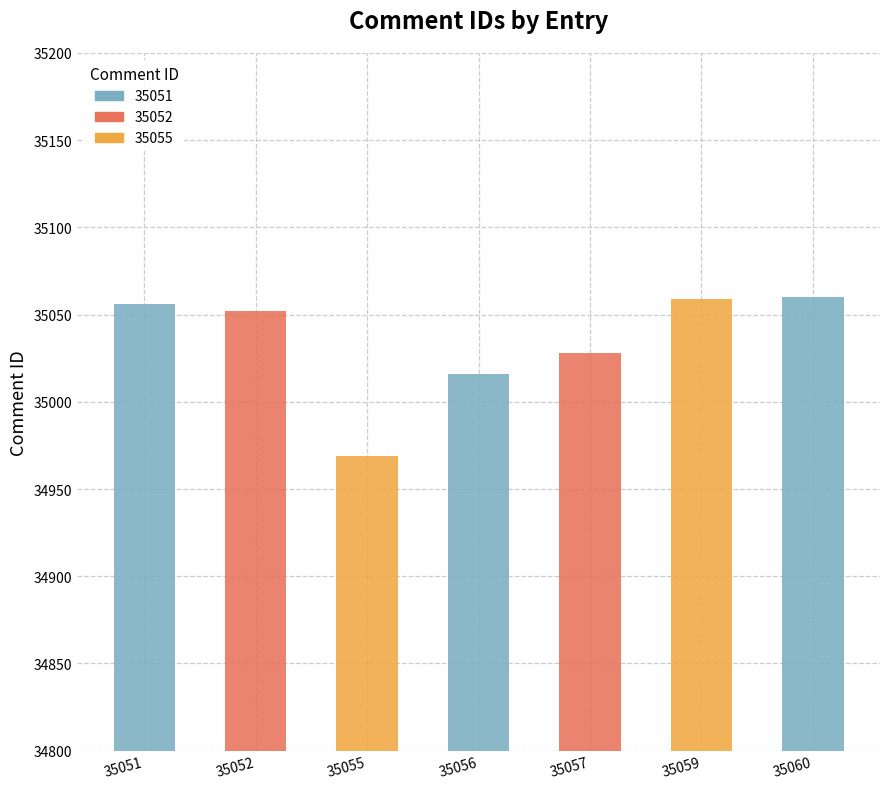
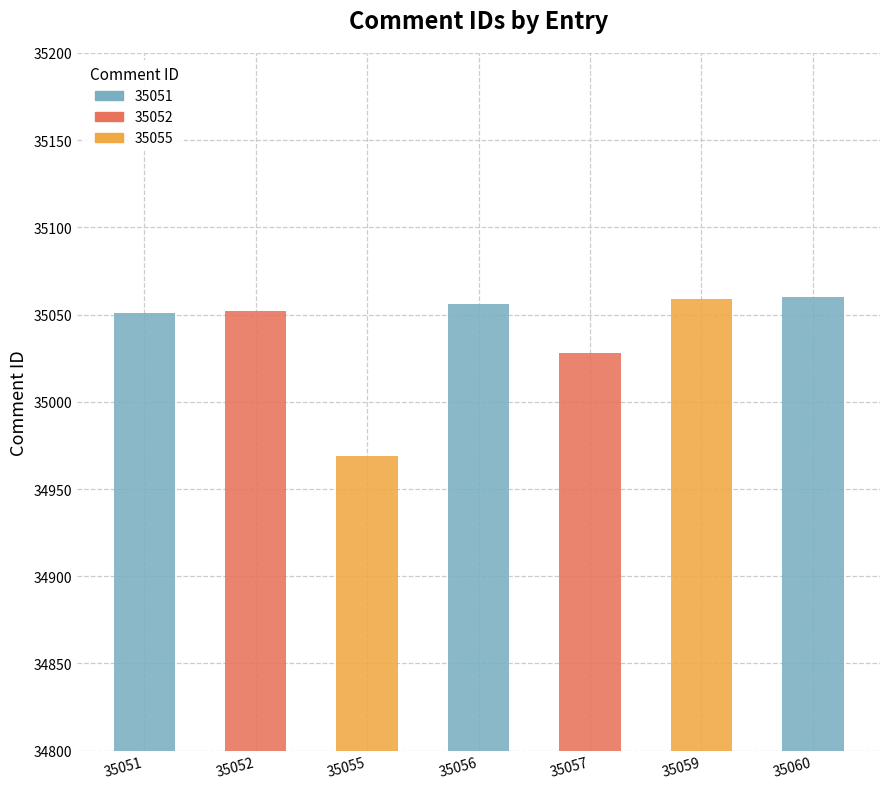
35051: 35056 -> 35051
35056: 35016 -> 35056
